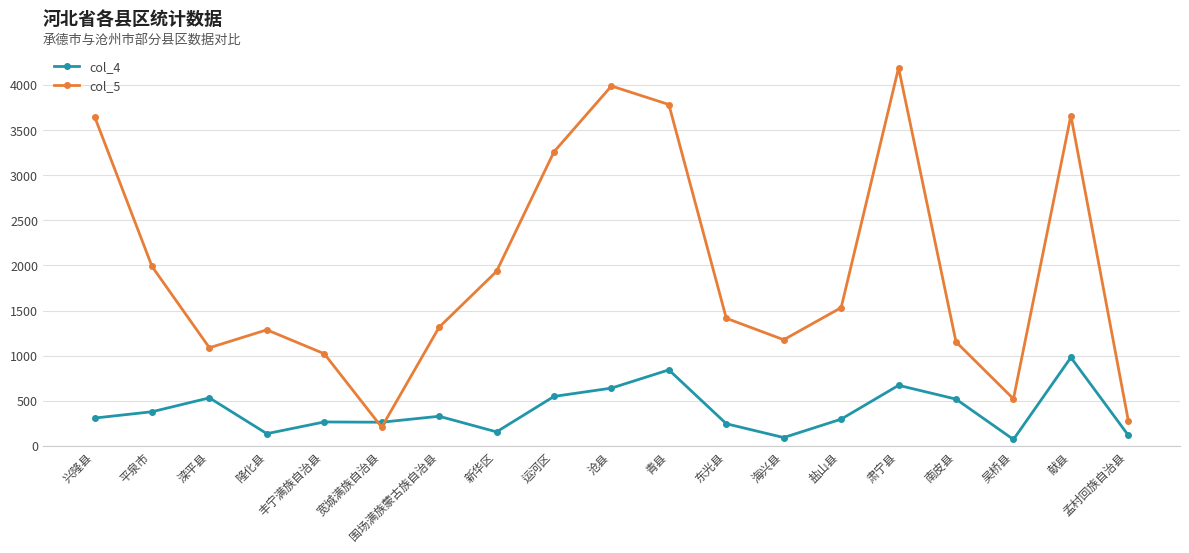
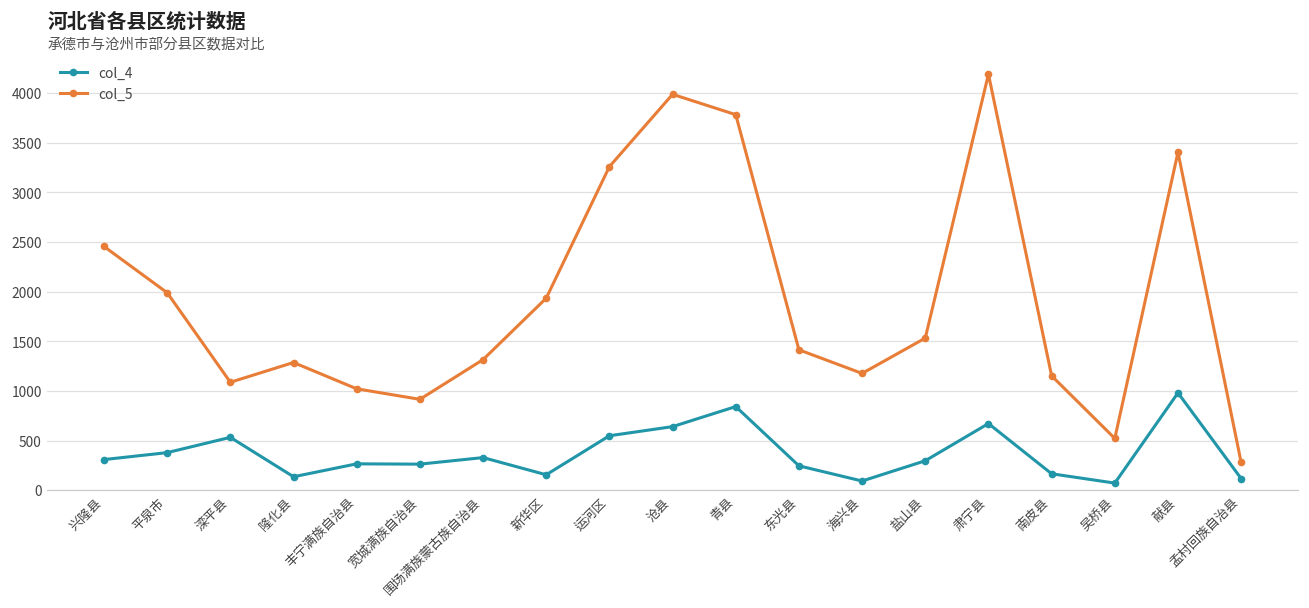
col_5, 兴隆县: 3700 -> 2500
col_5, 宽城满族自治县: 200 -> 900
col_4, 南皮县: 500 -> 200
col_5, 献县: 3700 -> 3400
